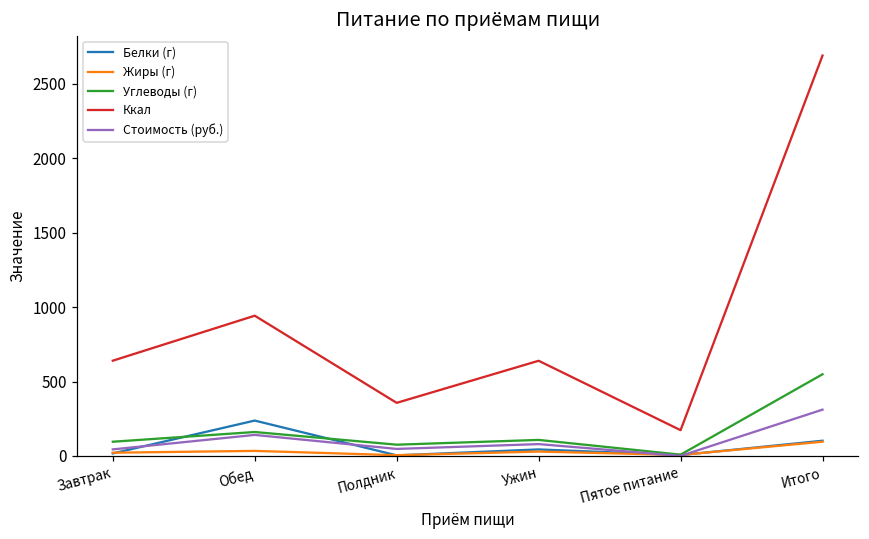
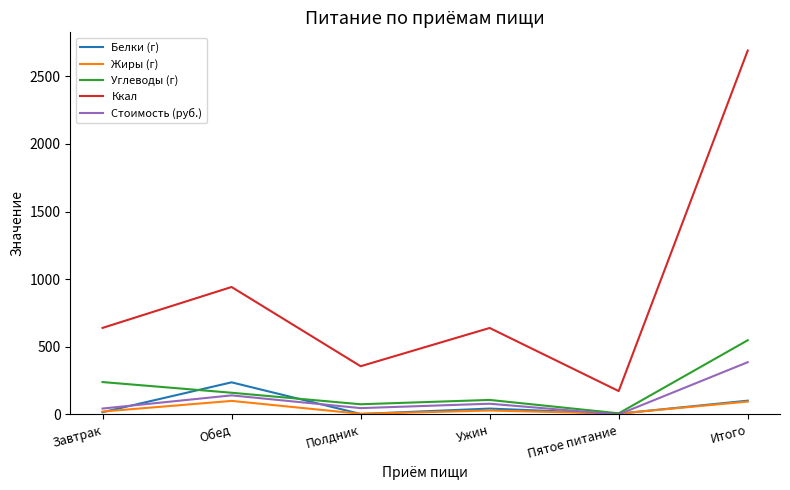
Углеводы (г), Завтрак: 100 -> 240
Жиры (г), Обед: 30 -> 100
Стоимость (руб.), Итого: 310 -> 390
